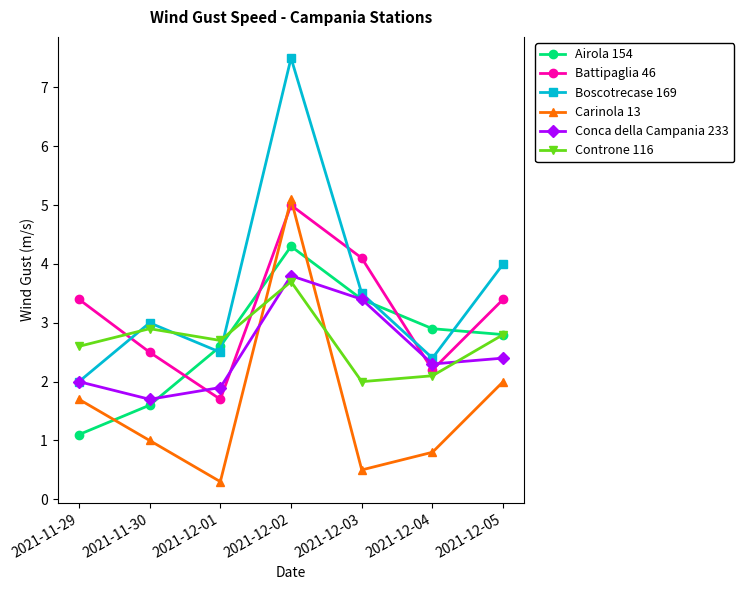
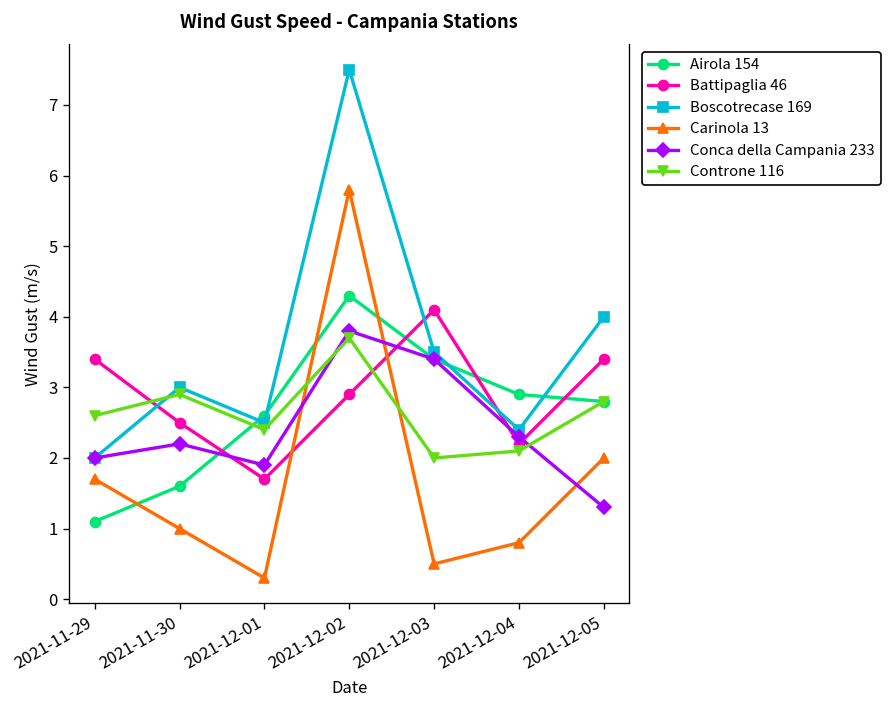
Conca della Campania 233, 2021-11-30: 1.7 -> 2.2
Controne 116, 2021-12-01: 2.7 -> 2.4
Battipaglia 46, 2021-12-02: 5.0 -> 2.9
Carinola 13, 2021-12-02: 5.1 -> 5.8
Conca della Campania 233, 2021-12-05: 2.4 -> 1.3
